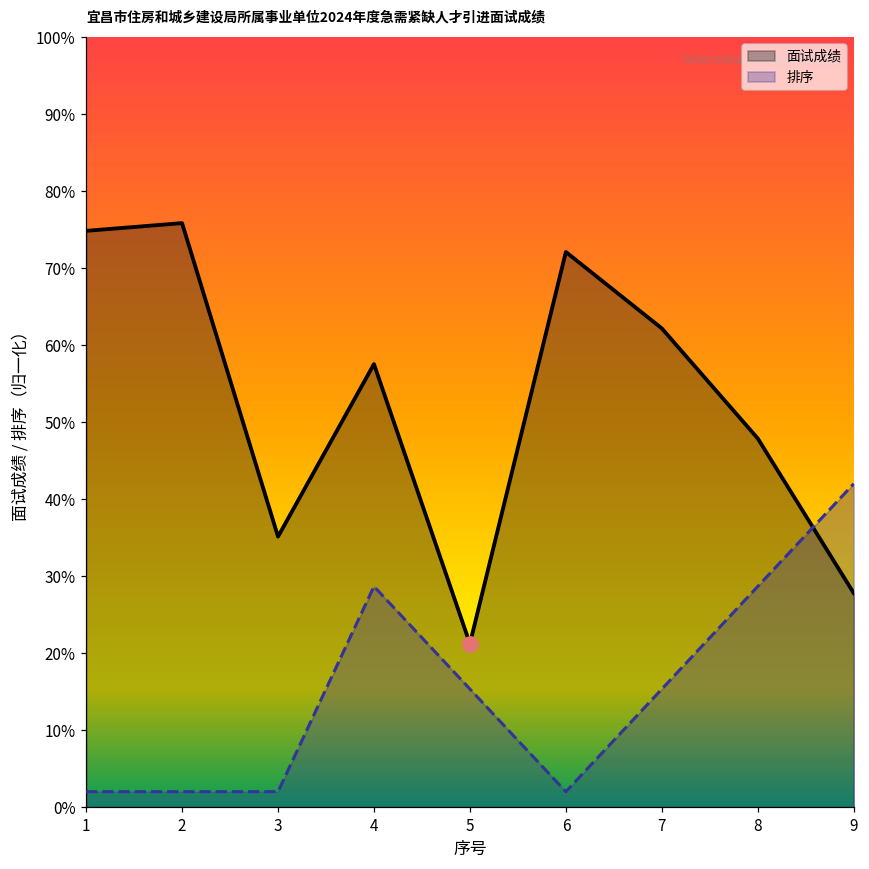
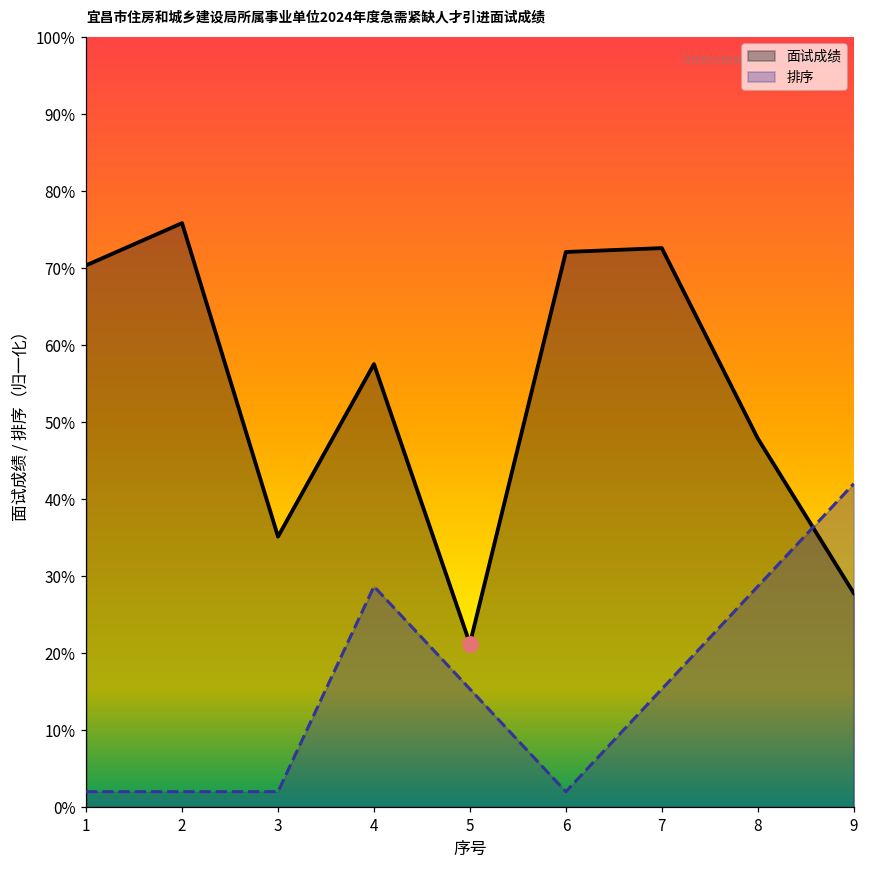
面试成绩, 1: 75% -> 70%
面试成绩, 7: 62% -> 73%
